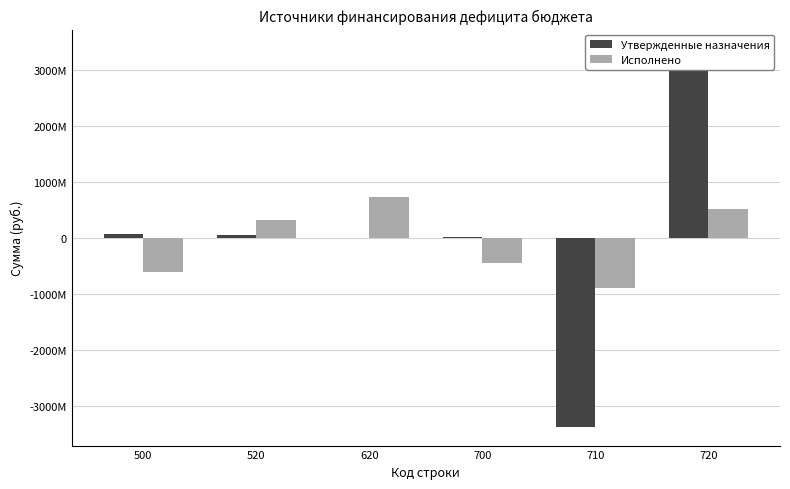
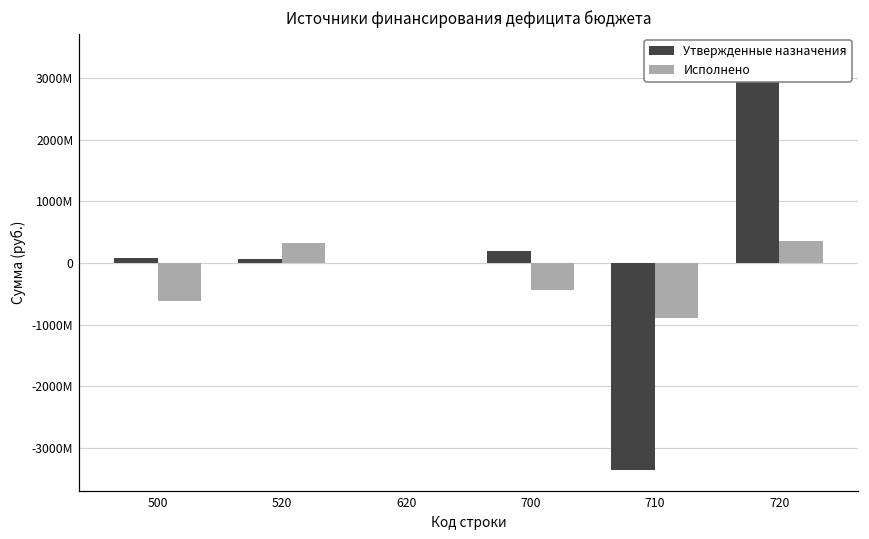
Исполнено, 620: 700000000 -> 0
Утвержденные назначения, 700: 0 -> 200000000
Исполнено, 720: 500000000 -> 400000000
